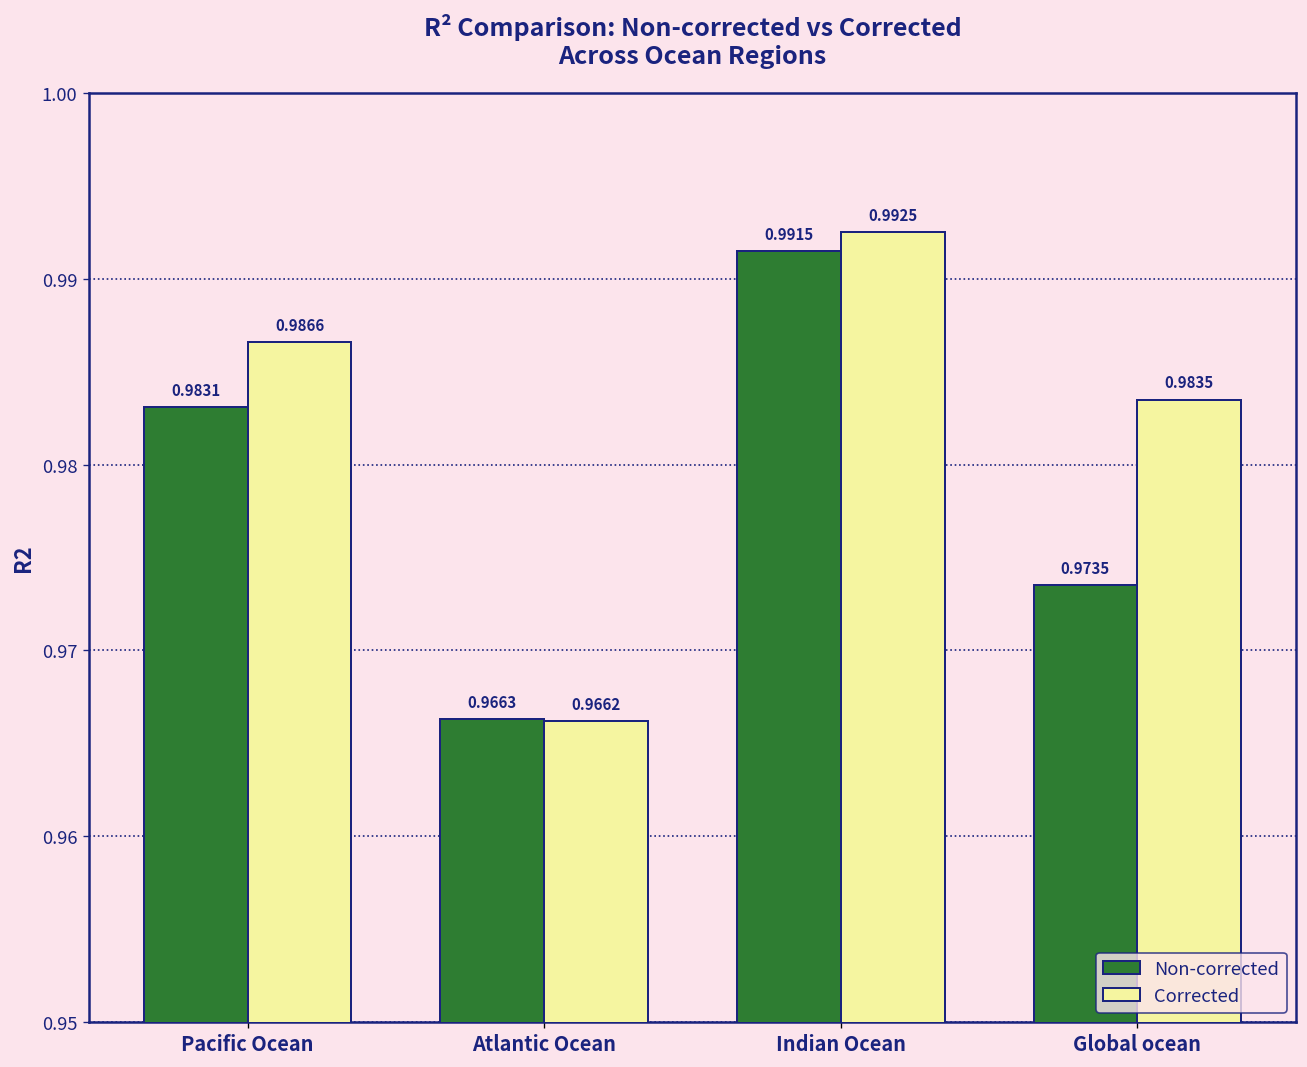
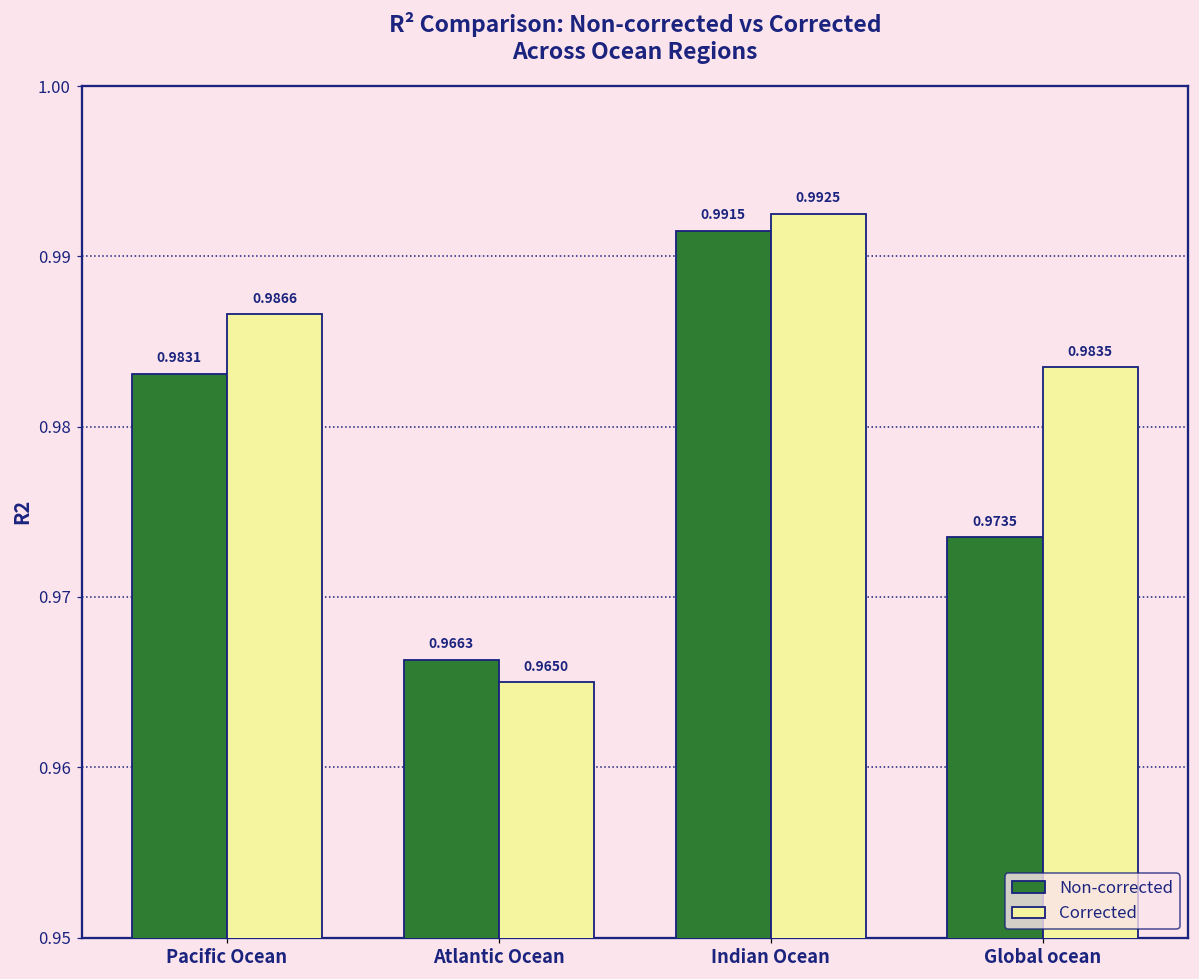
Corrected, Atlantic Ocean: 0.9662 -> 0.9650
